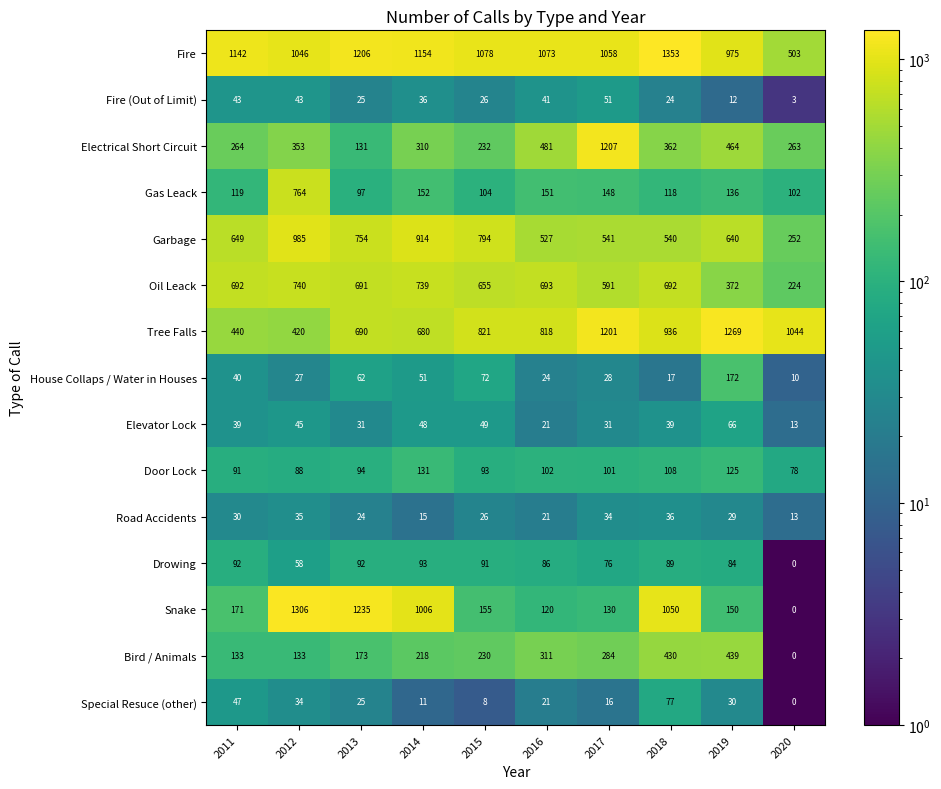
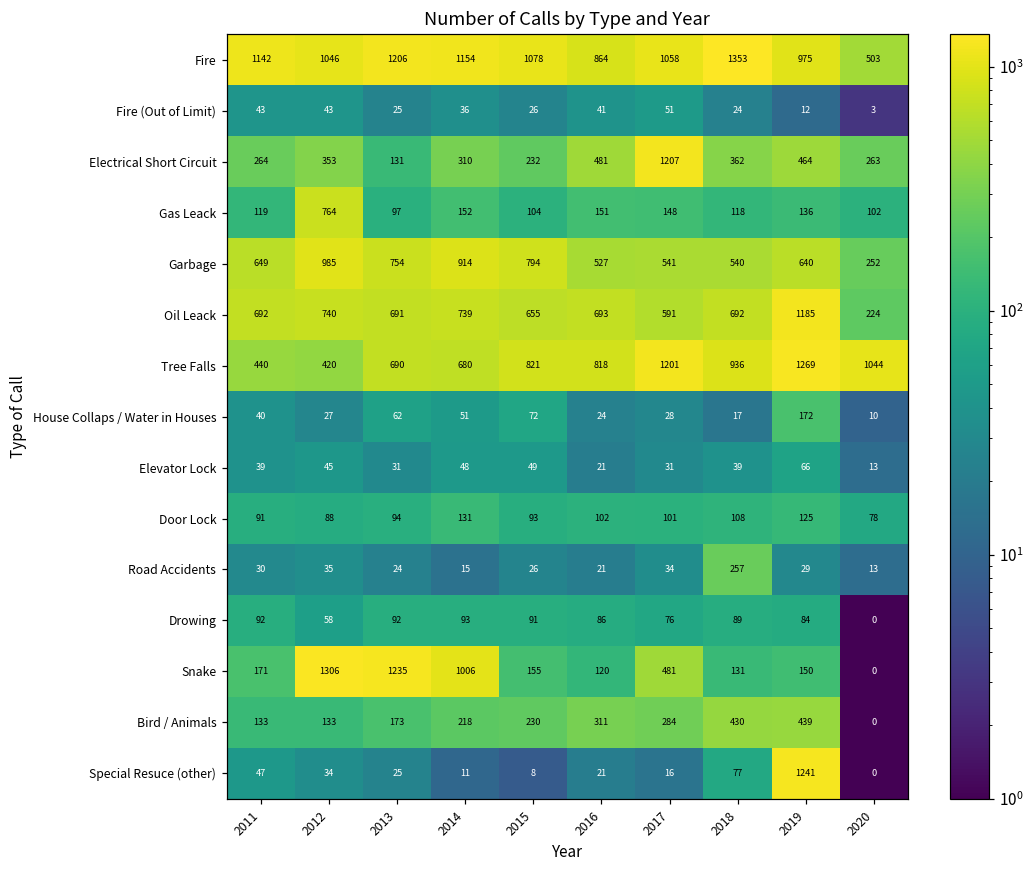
Fire, 2016: 1073 -> 864
Oil Leack, 2019: 372 -> 1185
Road Accidents, 2018: 36 -> 257
Snake, 2017: 130 -> 481
Snake, 2018: 1050 -> 131
Special Resuce (other), 2019: 30 -> 1241
